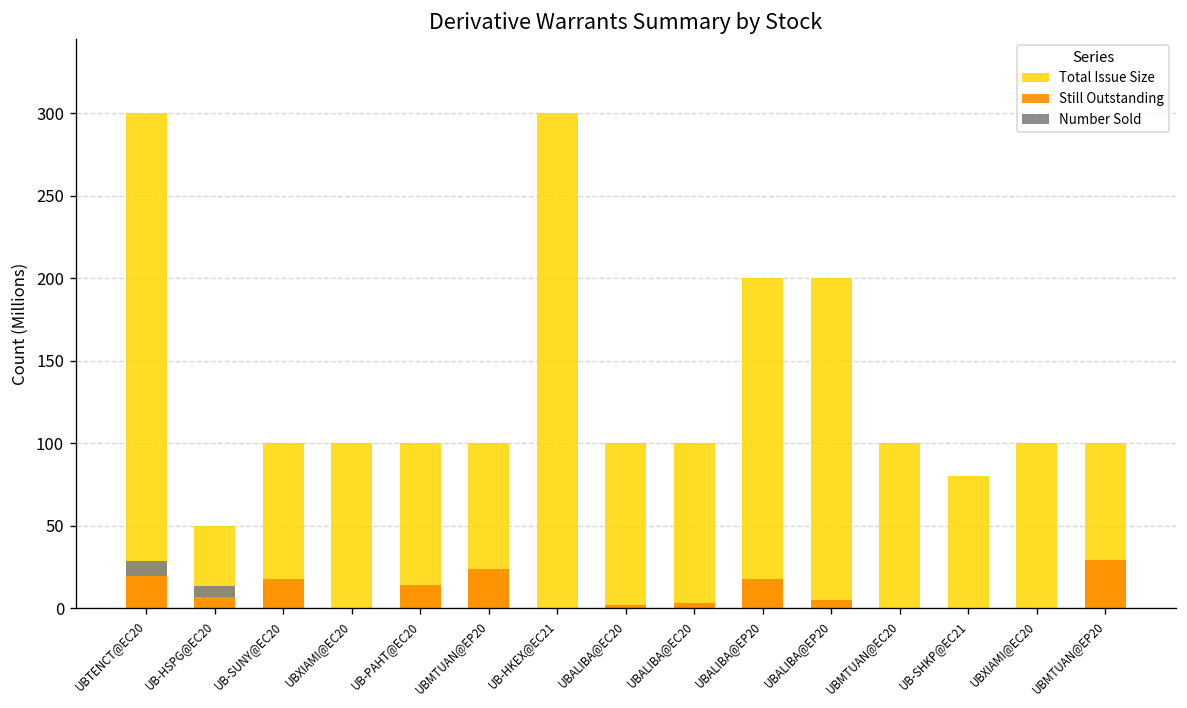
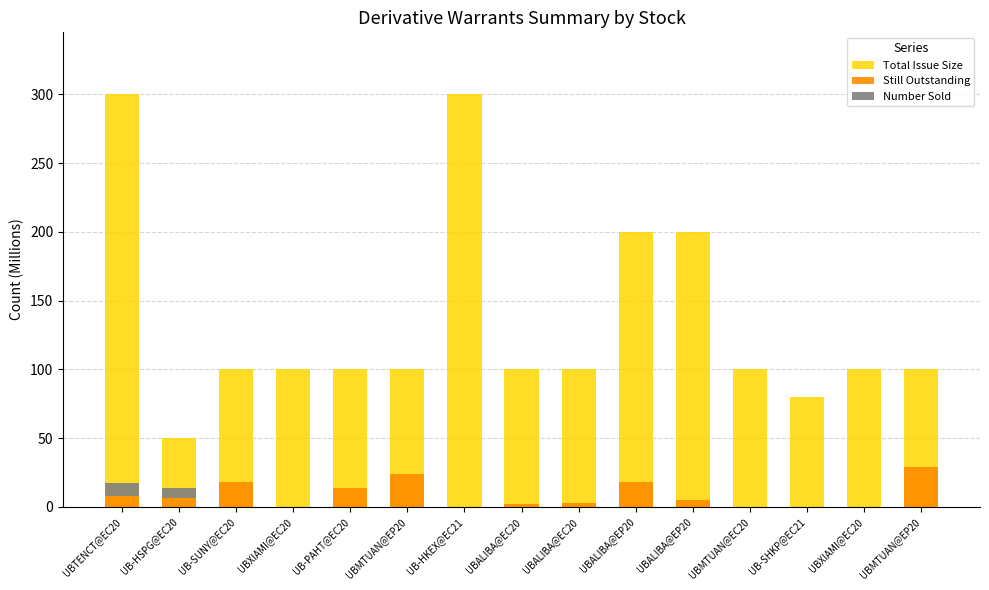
Still Outstanding, UBTENCT@EC20: 20 -> 8
